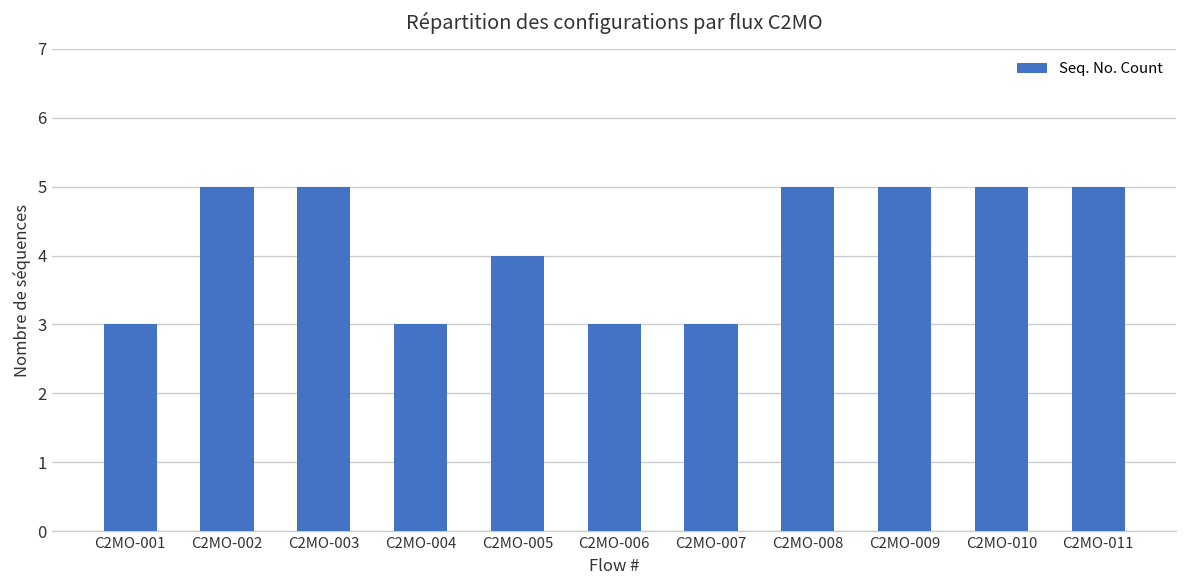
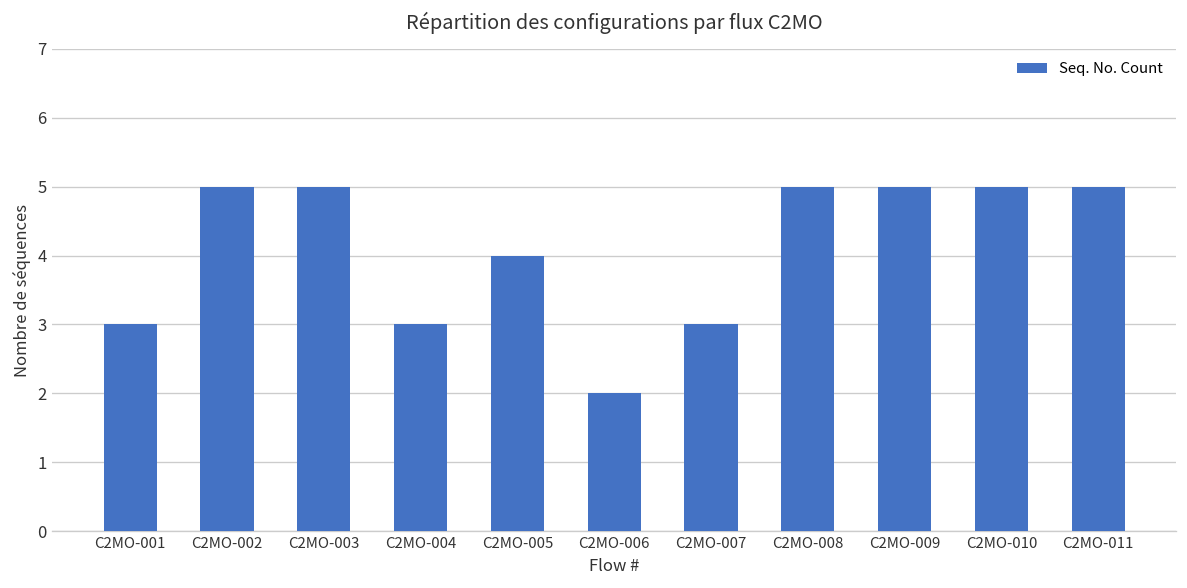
C2MO-006: 3 -> 2
